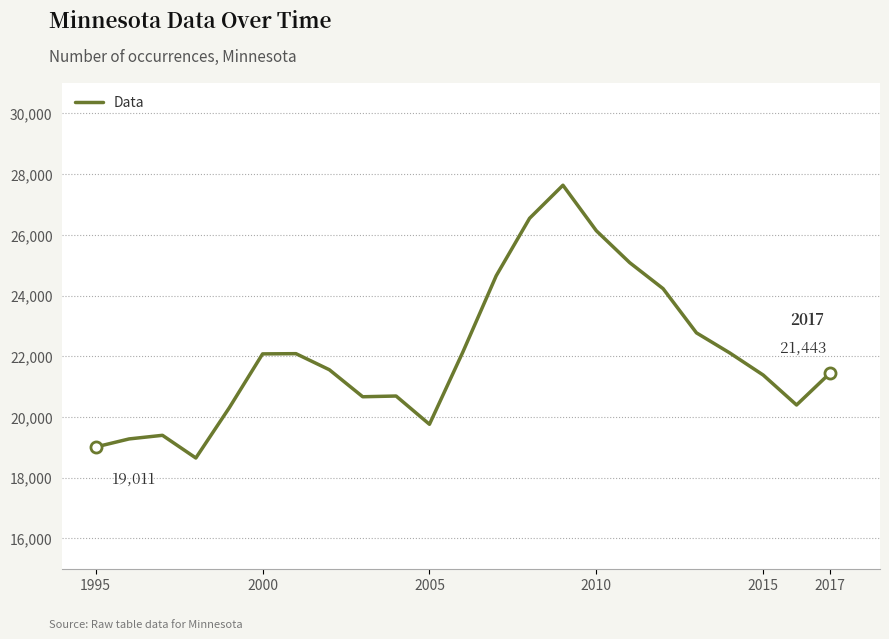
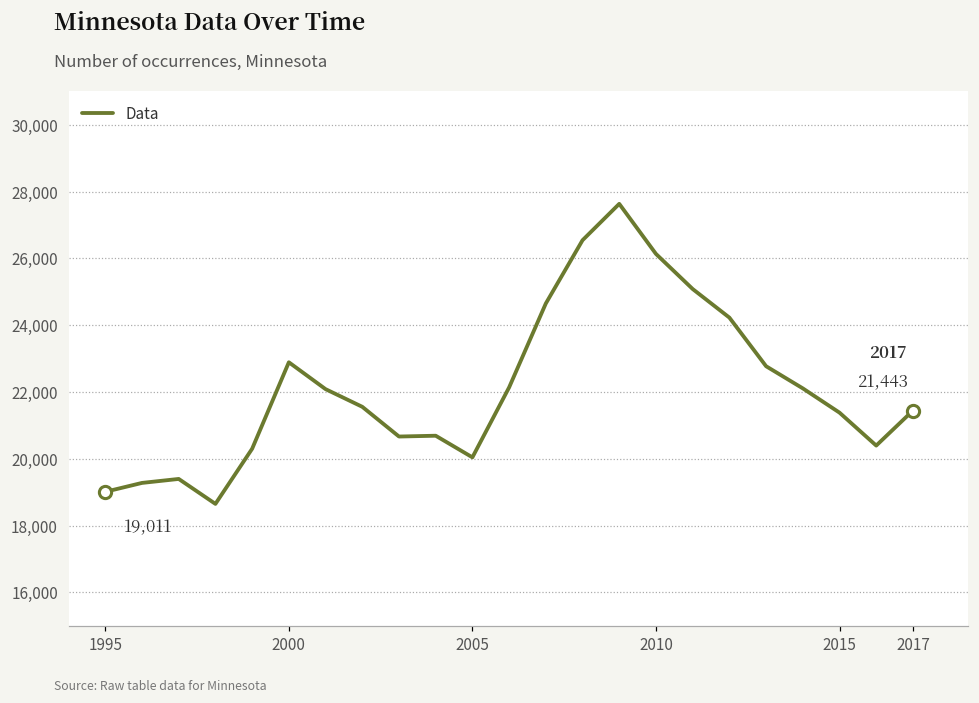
Data, 2000: 22,100 -> 22,900
Data, 2005: 19,800 -> 20,000
